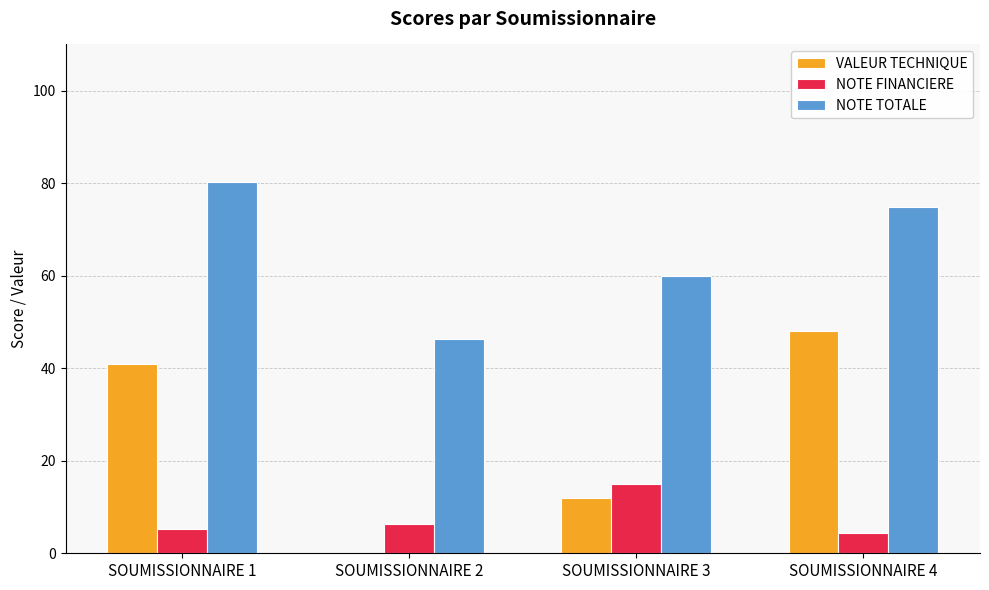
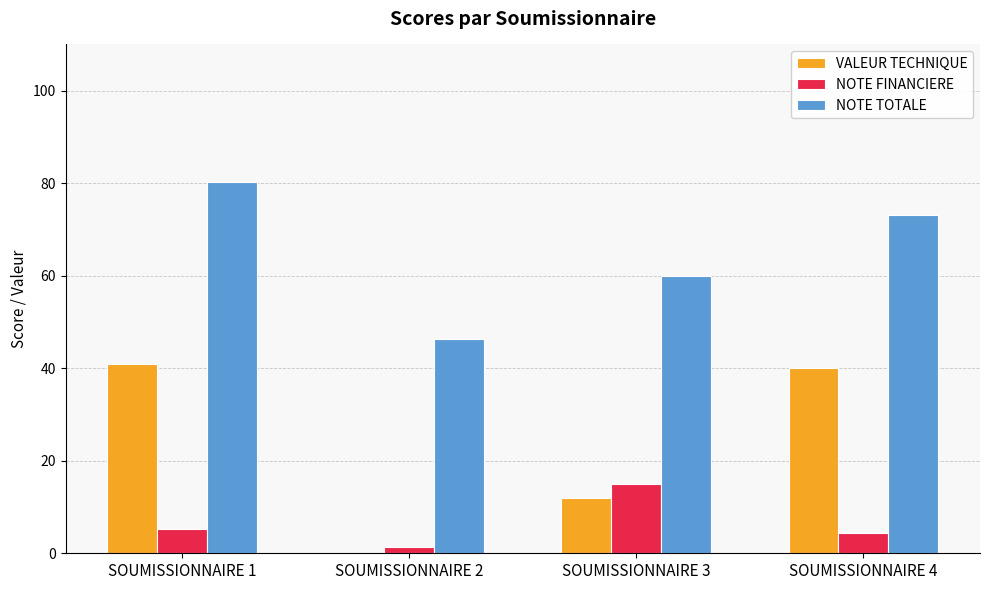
NOTE FINANCIERE, SOUMISSIONNAIRE 2: 6 -> 1
VALEUR TECHNIQUE, SOUMISSIONNAIRE 4: 48 -> 40
NOTE TOTALE, SOUMISSIONNAIRE 4: 75 -> 73
